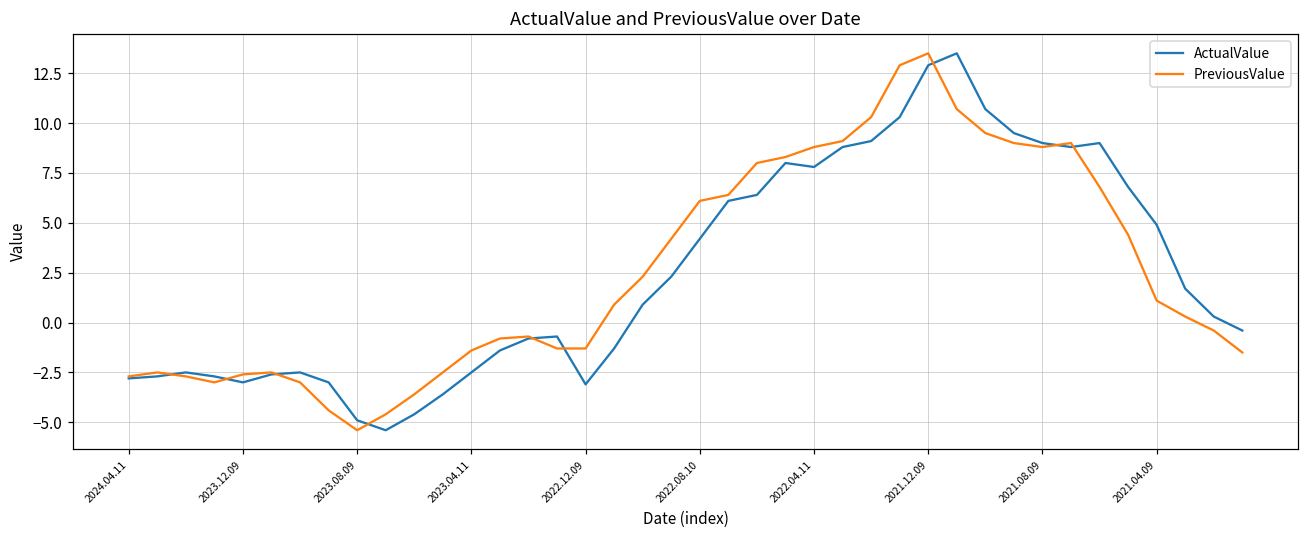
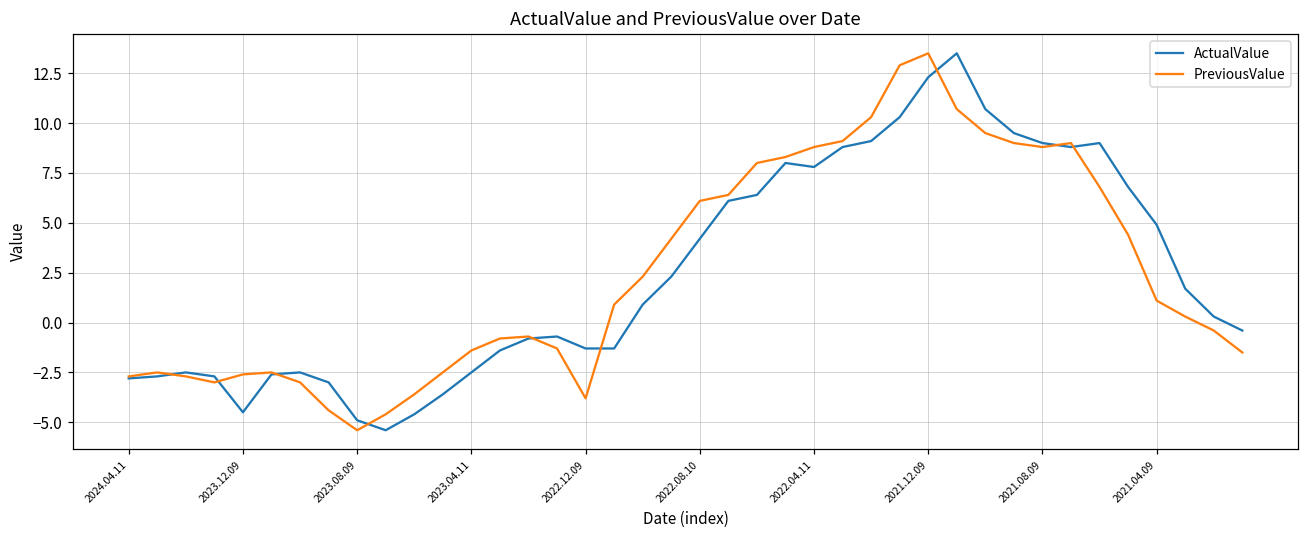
ActualValue, 2023.12.09: -3.0 -> -4.5
ActualValue, 2022.12.09: -3.1 -> -1.3
PreviousValue, 2022.12.09: -1.3 -> -3.8
ActualValue, 2021.12.09: 12.9 -> 12.3
